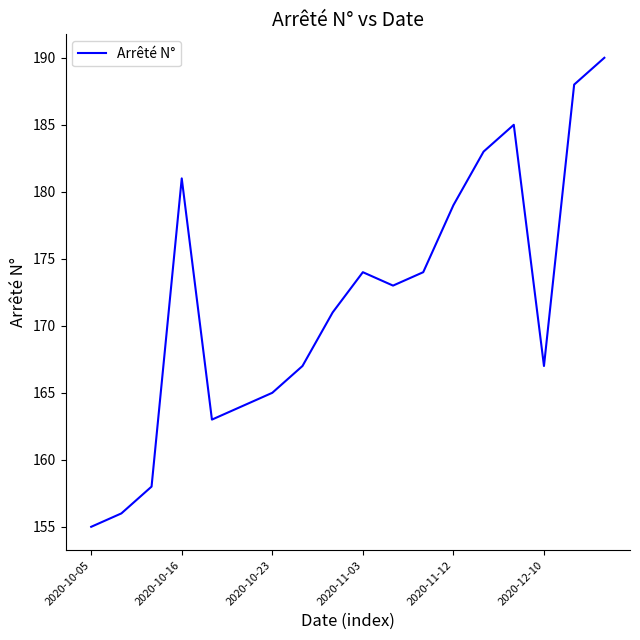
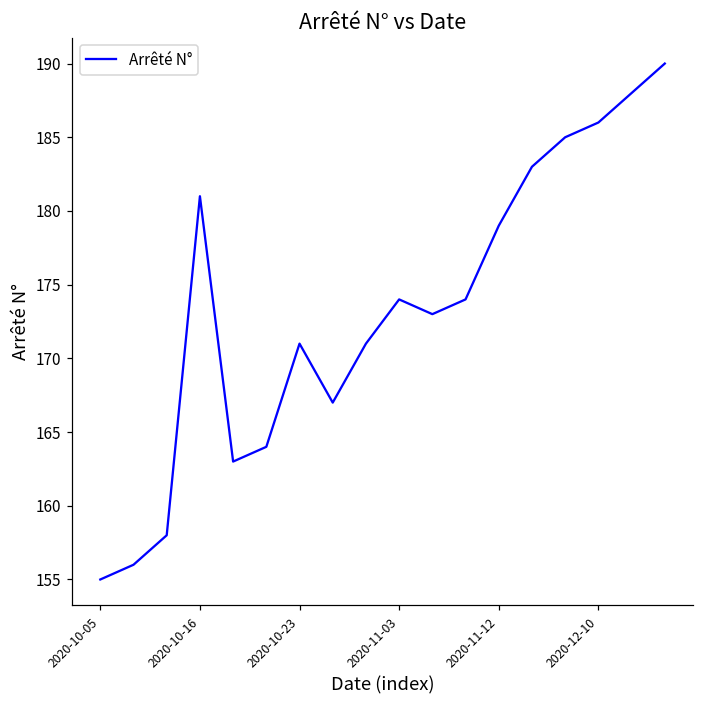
2020-10-23: 165 -> 171
2020-12-10: 167 -> 186
